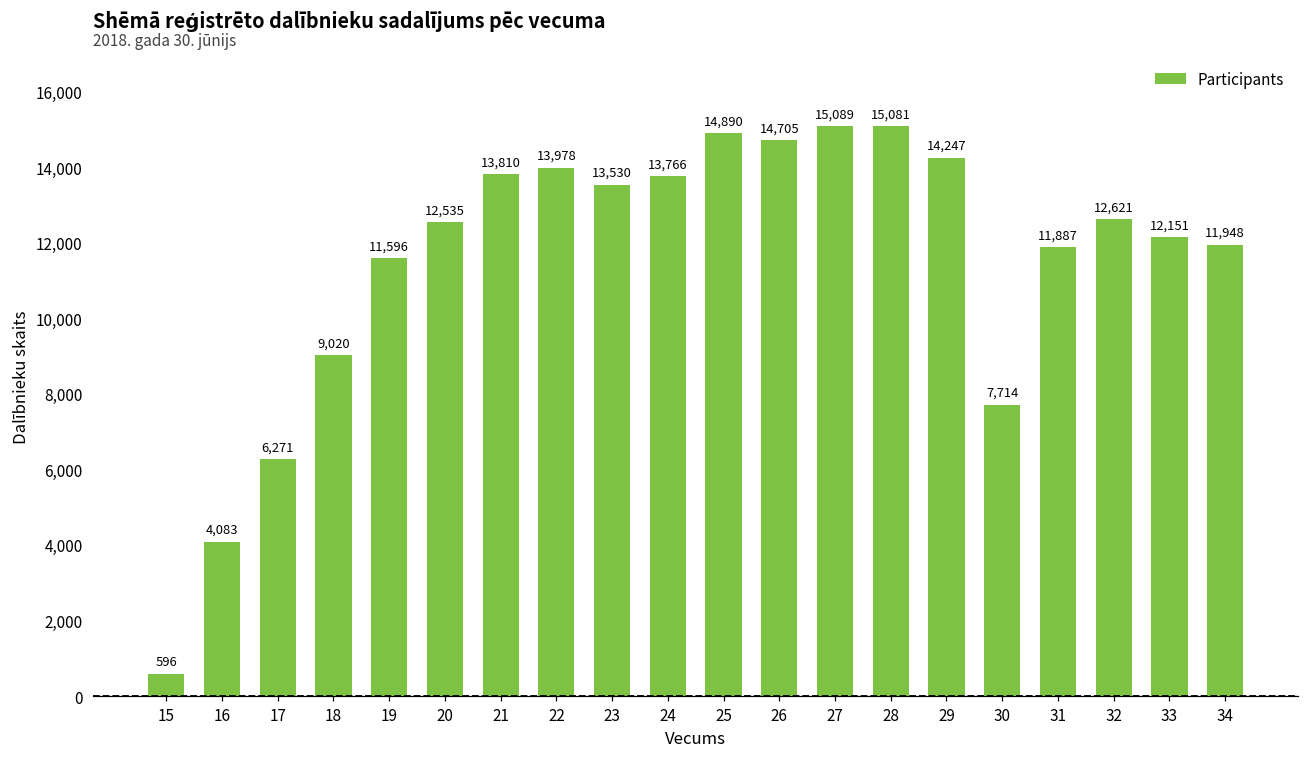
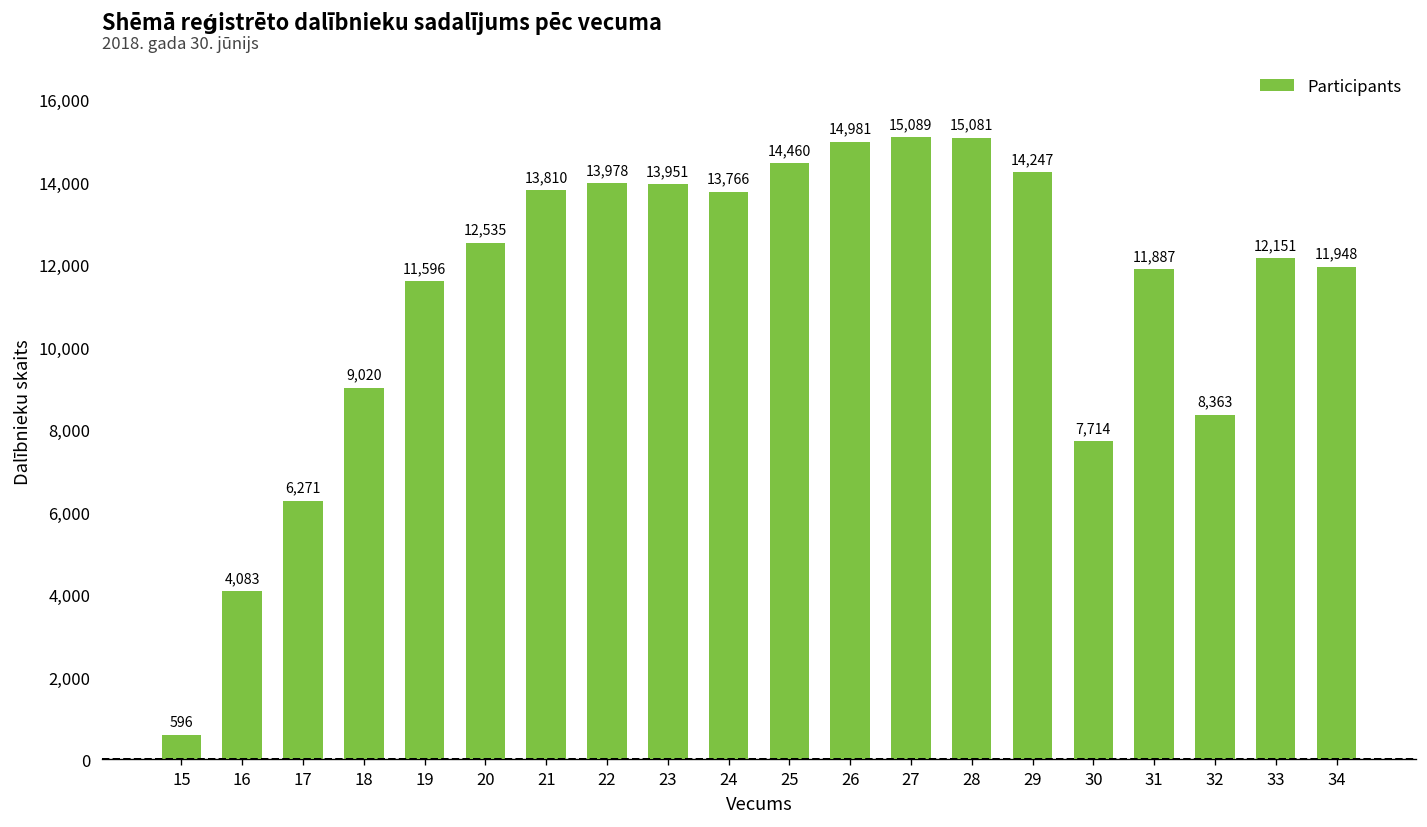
23: 13,530 -> 13,951
25: 14,890 -> 14,460
26: 14,705 -> 14,981
32: 12,621 -> 8,363
